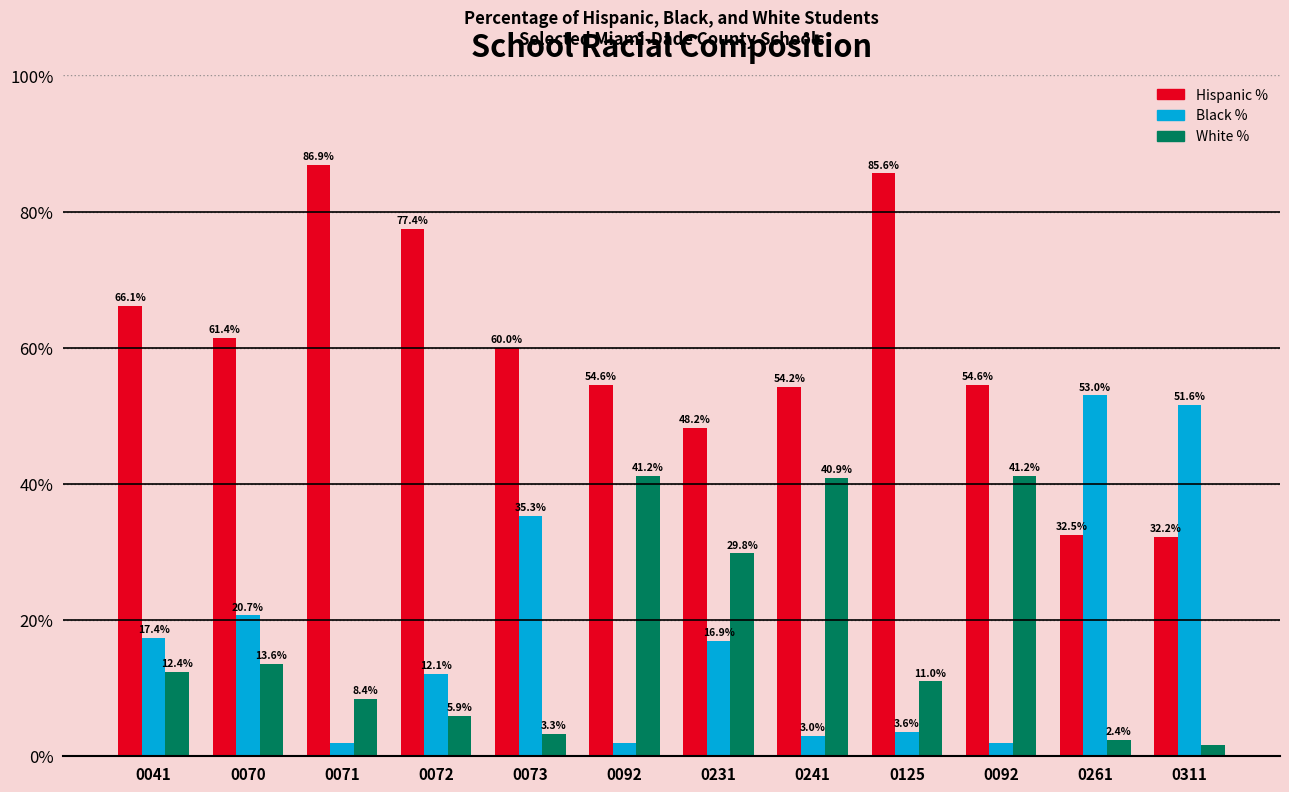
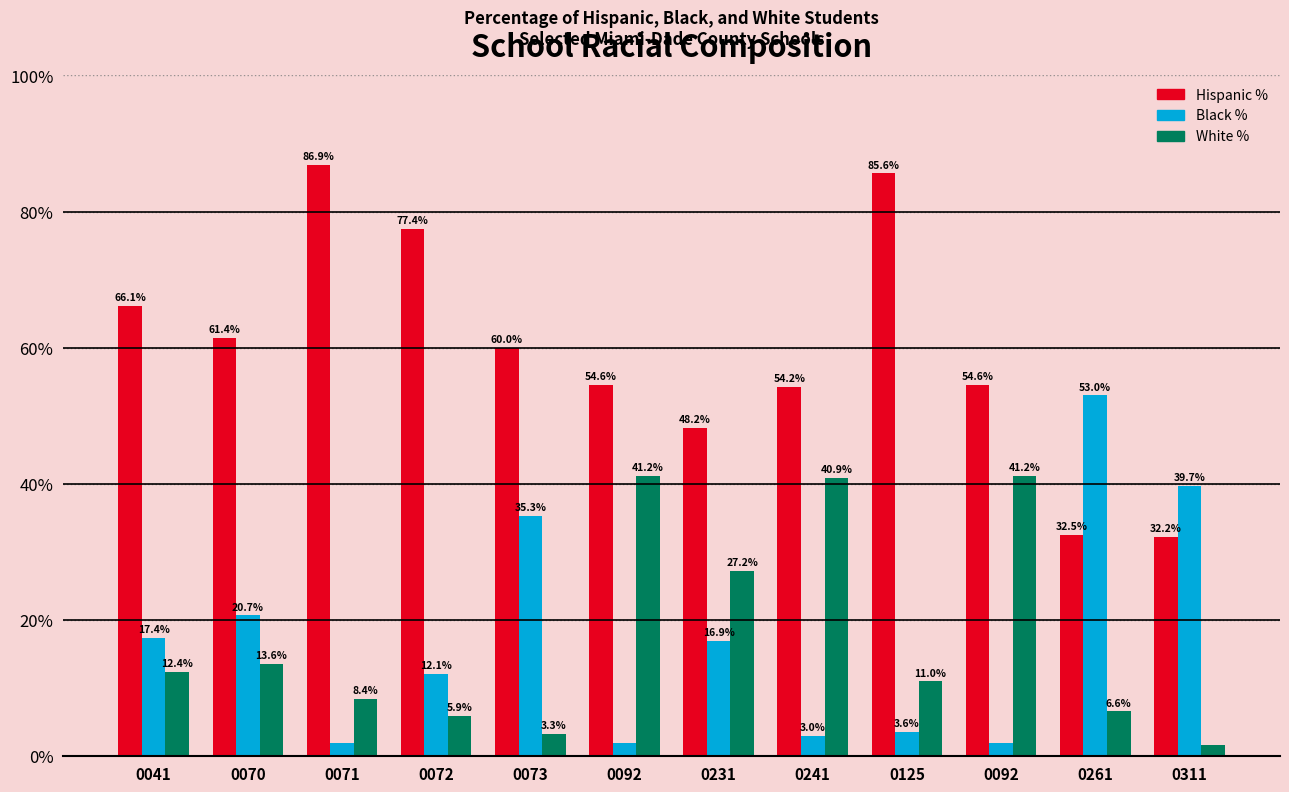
White %, 0231: 29.8% -> 27.2%
White %, 0261: 2.4% -> 6.6%
Black %, 0311: 51.6% -> 39.7%
